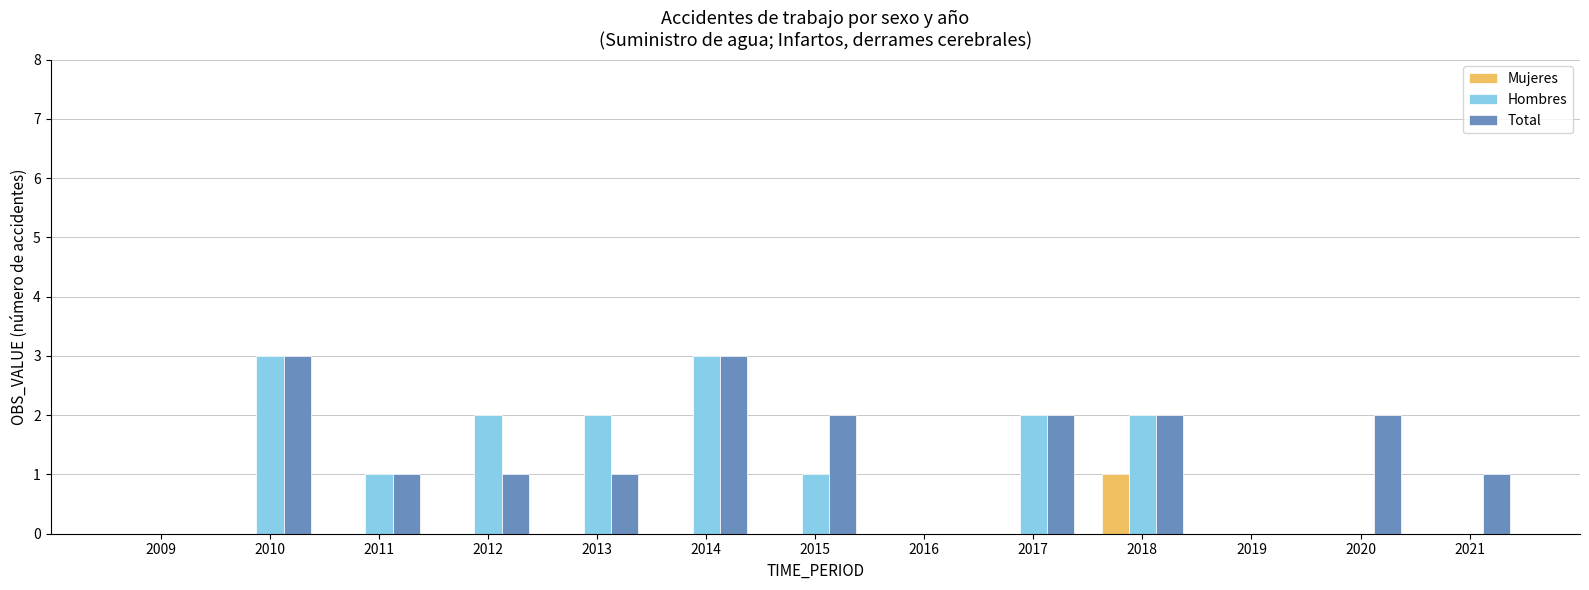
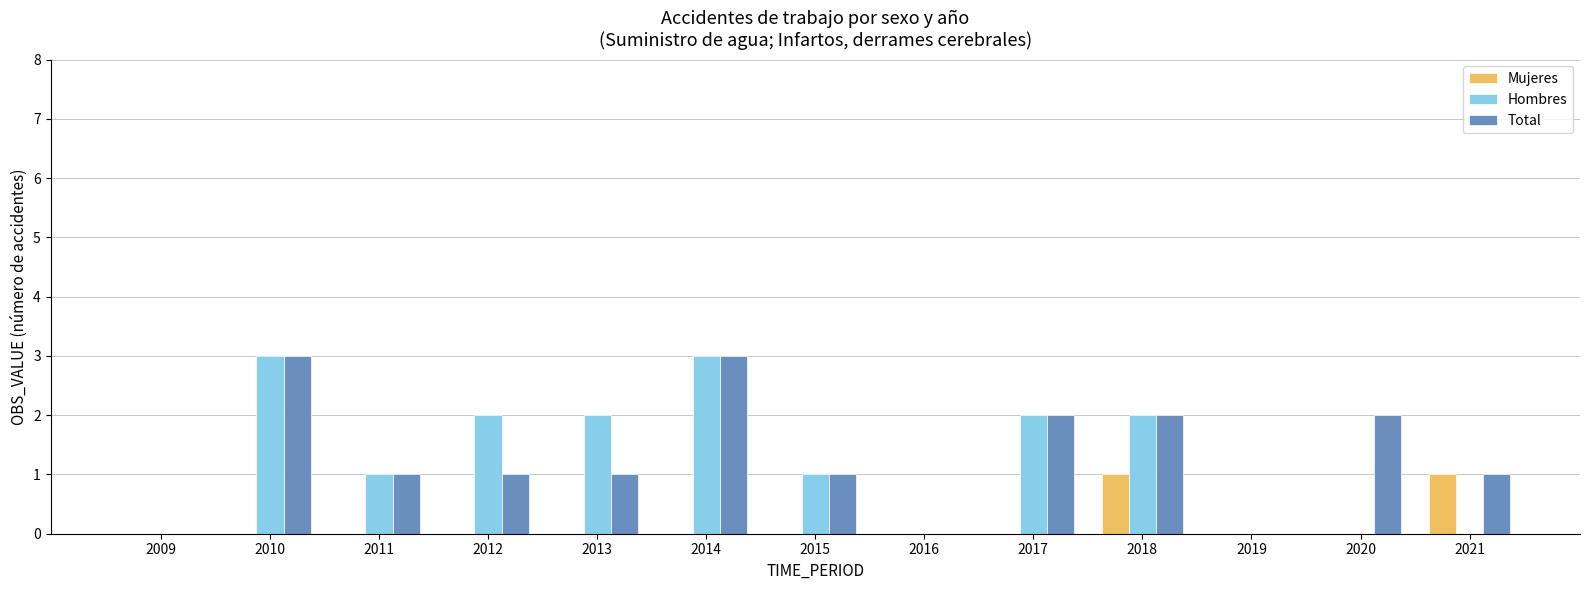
Total, 2015: 2 -> 1
Mujeres, 2021: 0 -> 1
